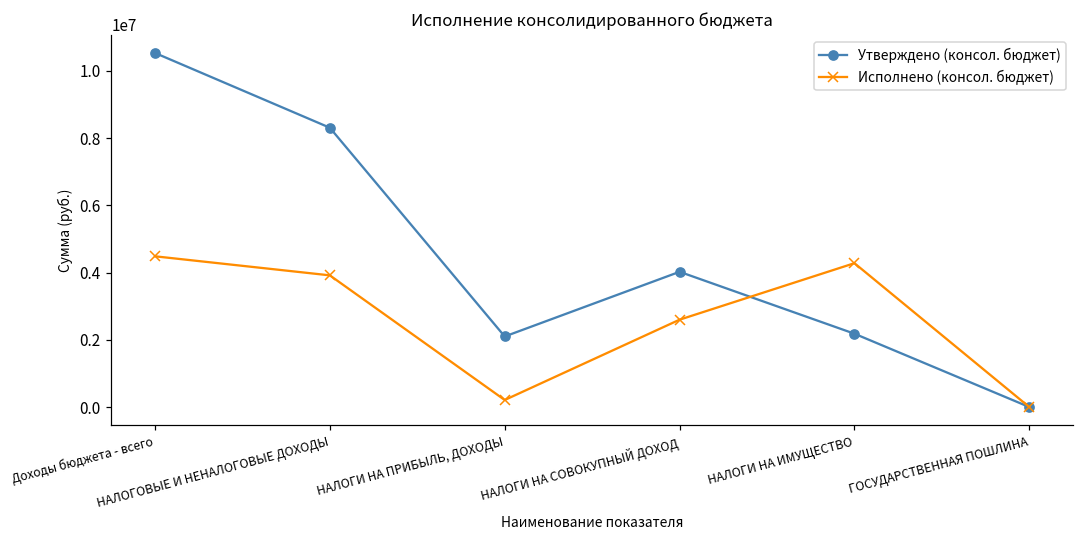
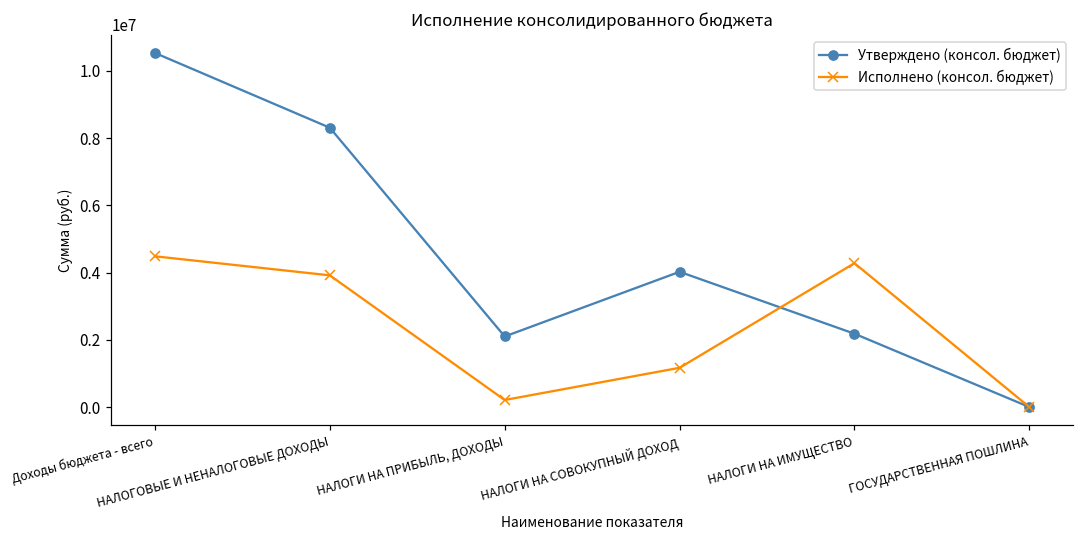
Исполнено (консол. бюджет), НАЛОГИ НА СОВОКУПНЫЙ ДОХОД: 2600000 -> 1200000
